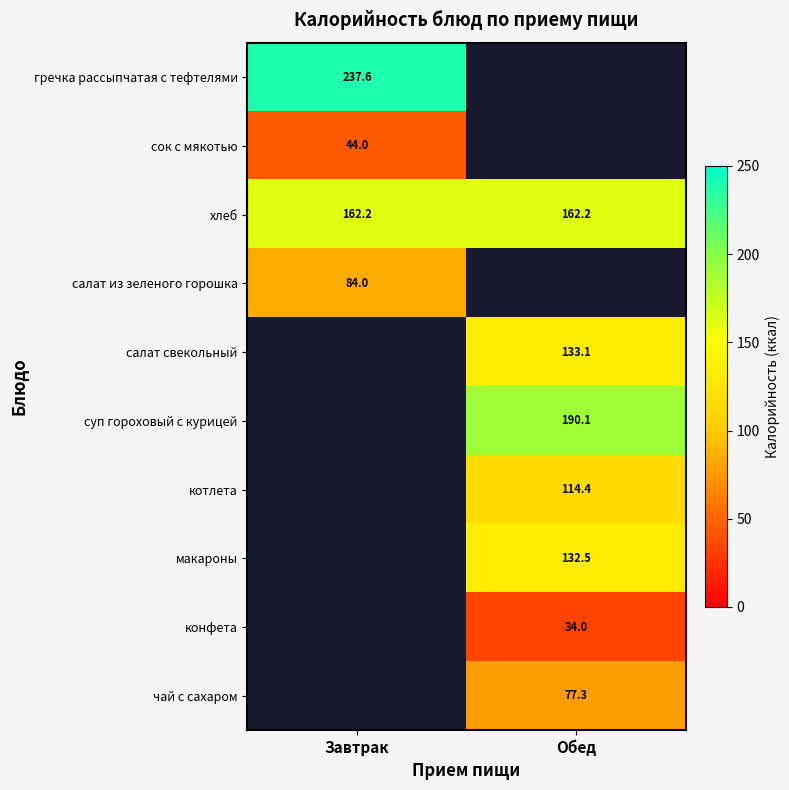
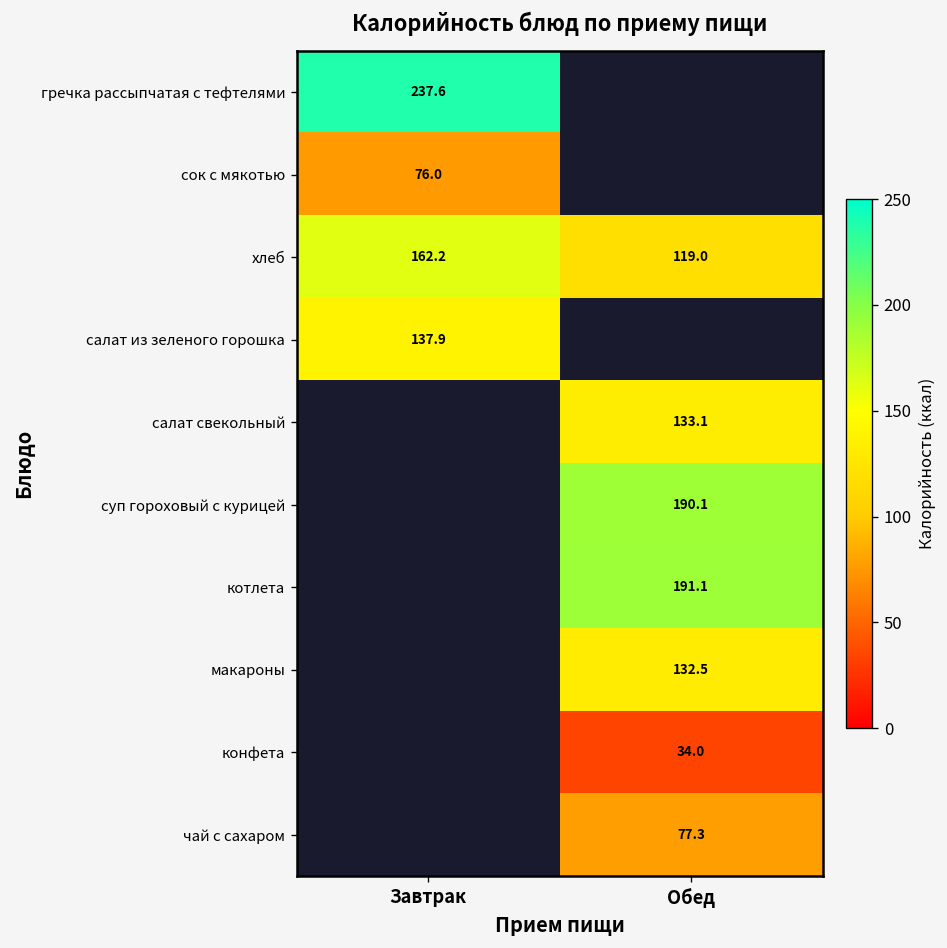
сок с мякотью, Завтрак: 44.0 -> 76.0
хлеб, Обед: 162.2 -> 119.0
салат из зеленого горошка, Завтрак: 84.0 -> 137.9
котлета, Обед: 114.4 -> 191.1
